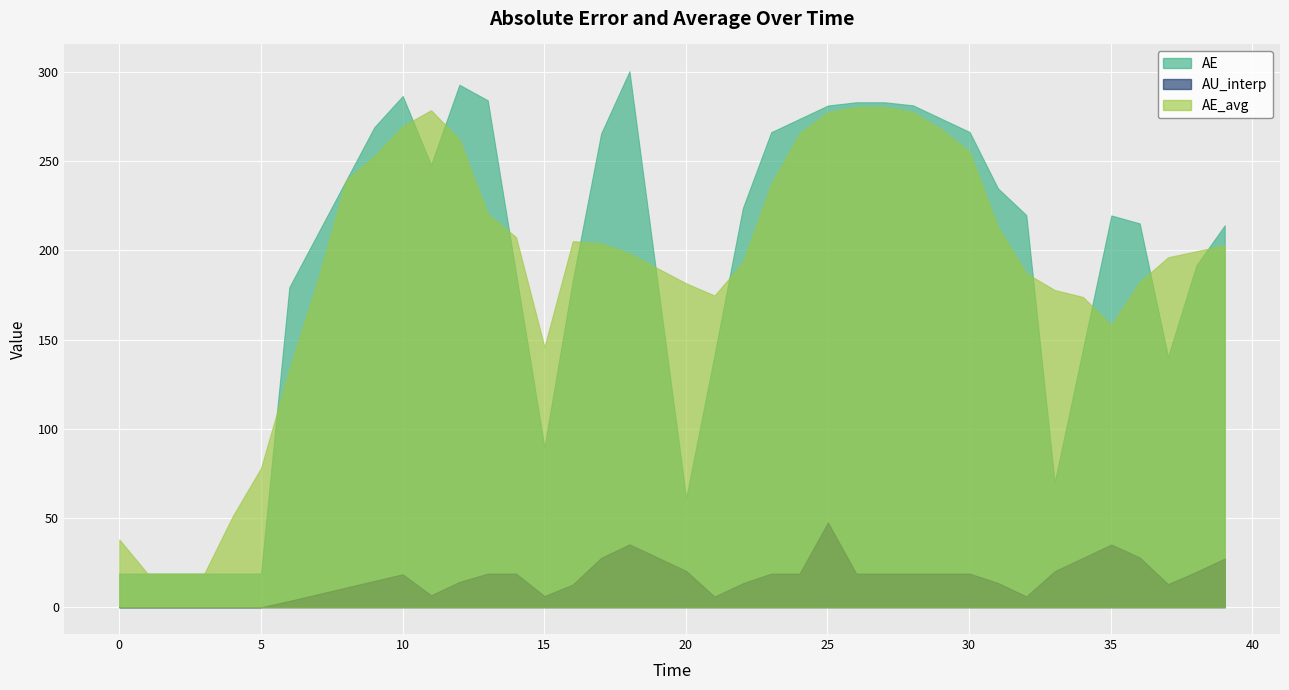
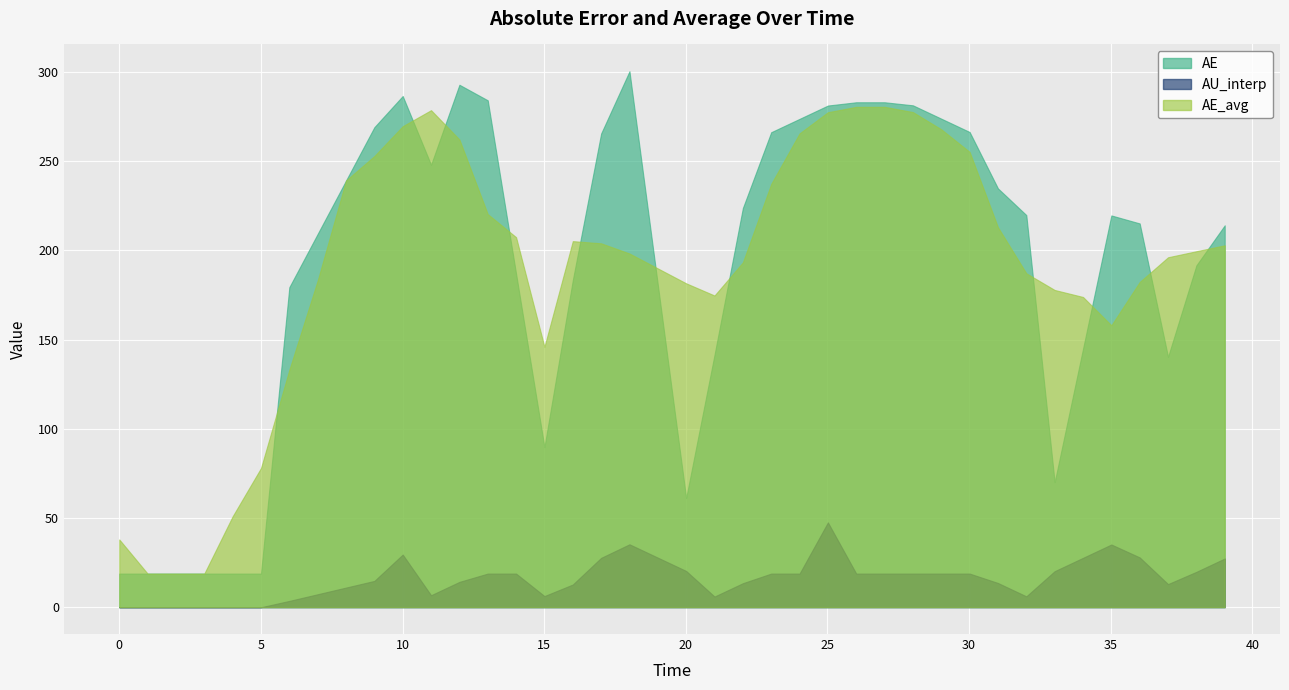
AU_interp, 10: 19 -> 30
